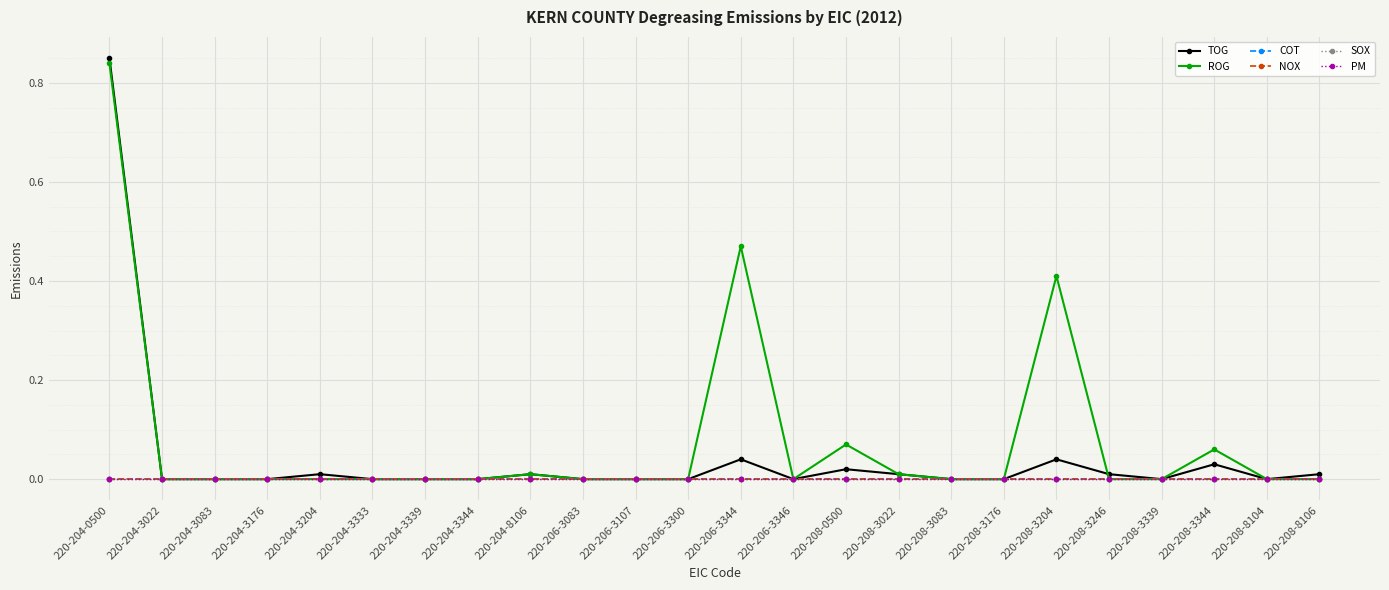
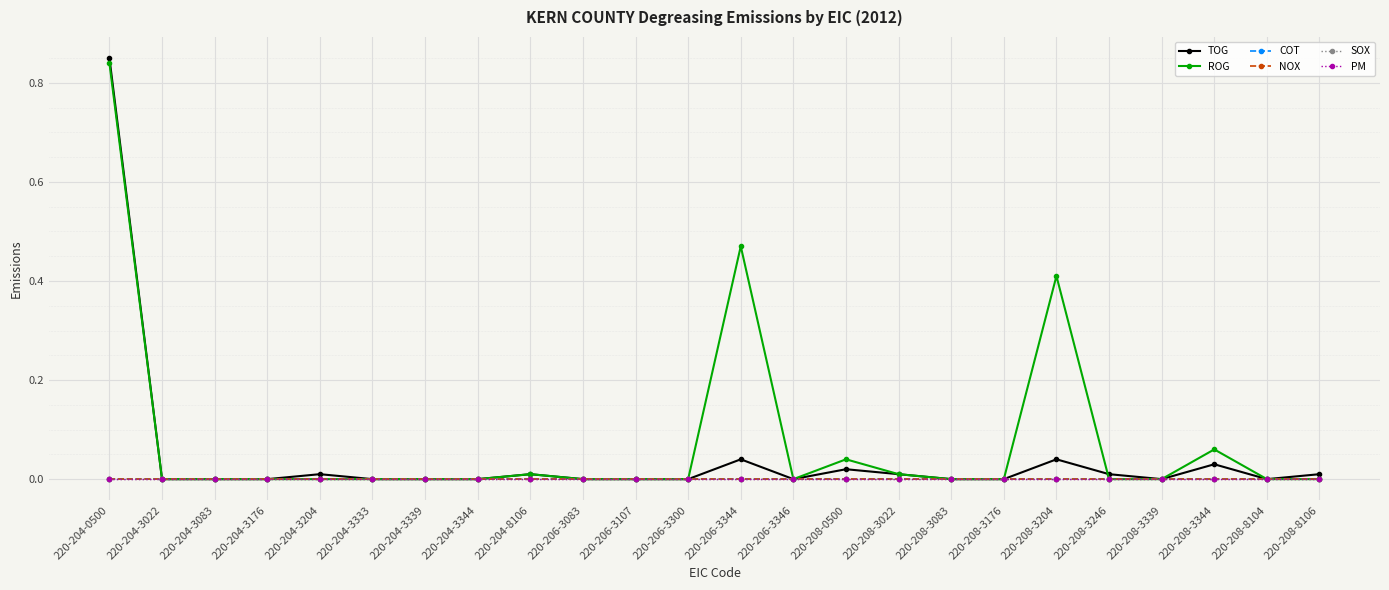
ROG, 220-208-0500: 0.07 -> 0.04
